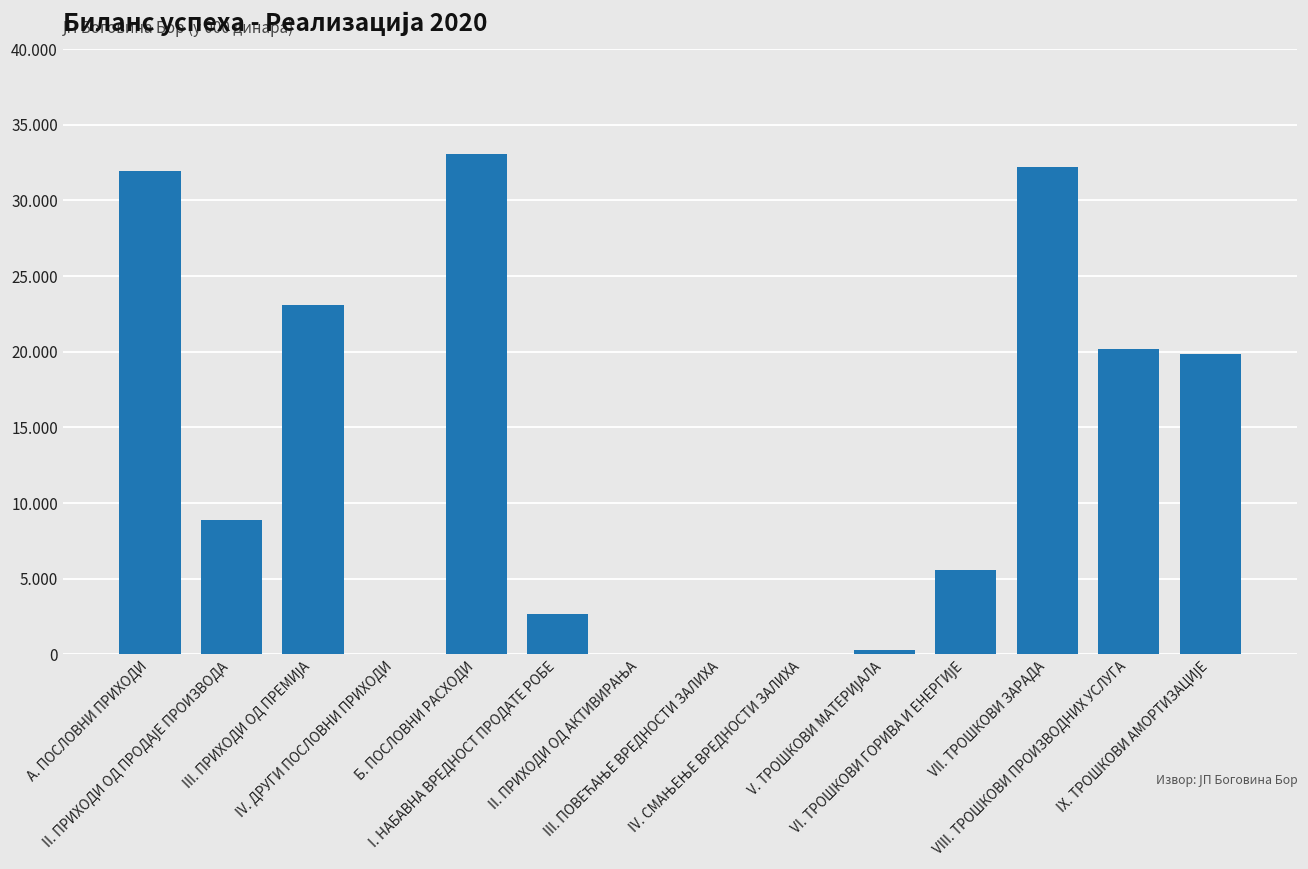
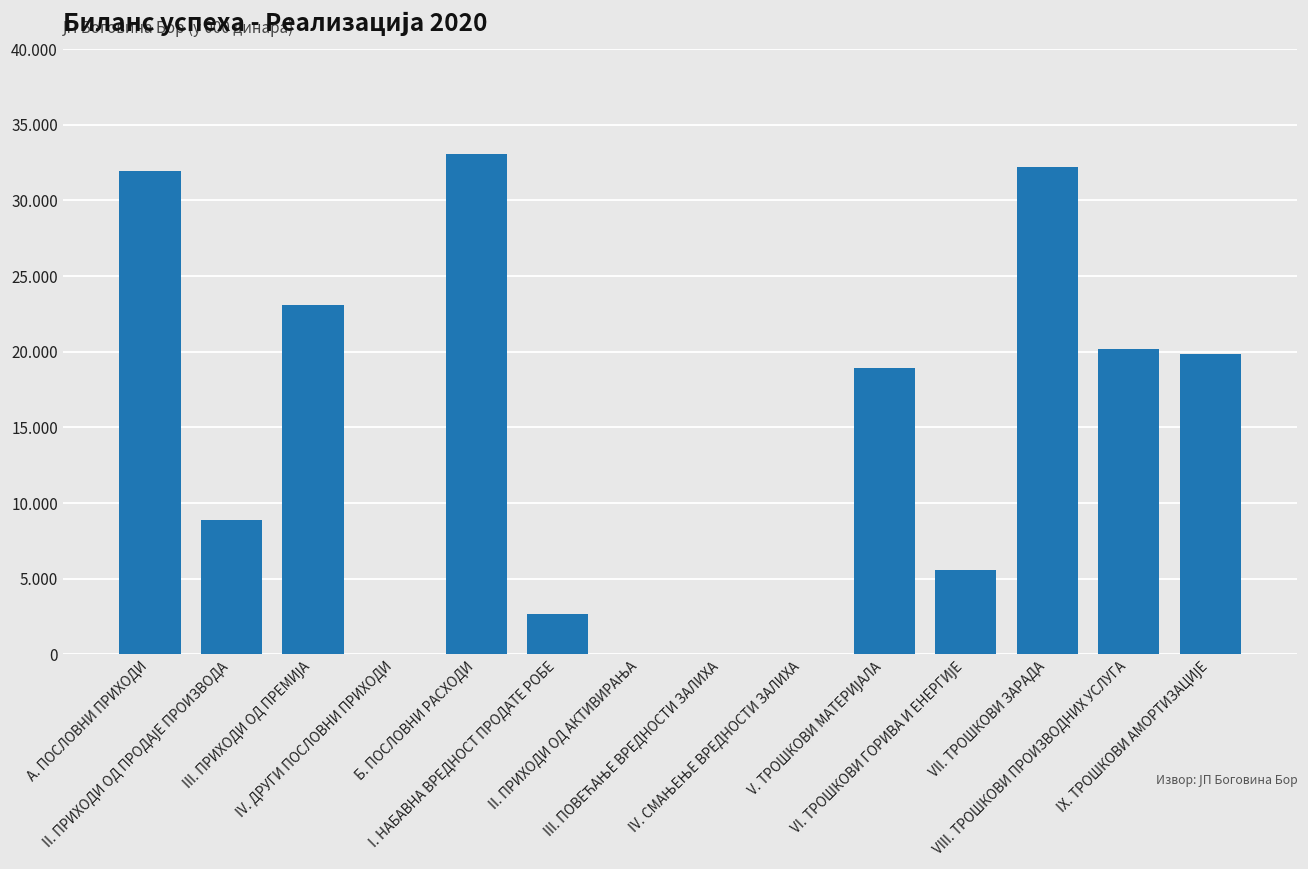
V. ТРОШКОВИ МАТЕРИЈАЛА: 0.3 -> 18.9
